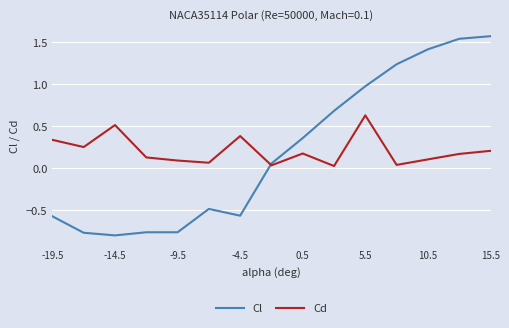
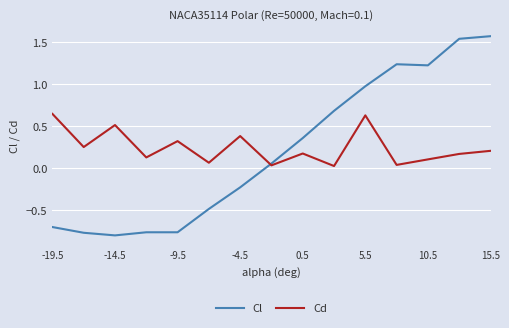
Cl, -19.5: -0.6 -> -0.7
Cd, -19.5: 0.3 -> 0.6
Cd, -9.5: 0.1 -> 0.3
Cl, -4.5: -0.6 -> -0.2
Cl, 10.5: 1.4 -> 1.2
